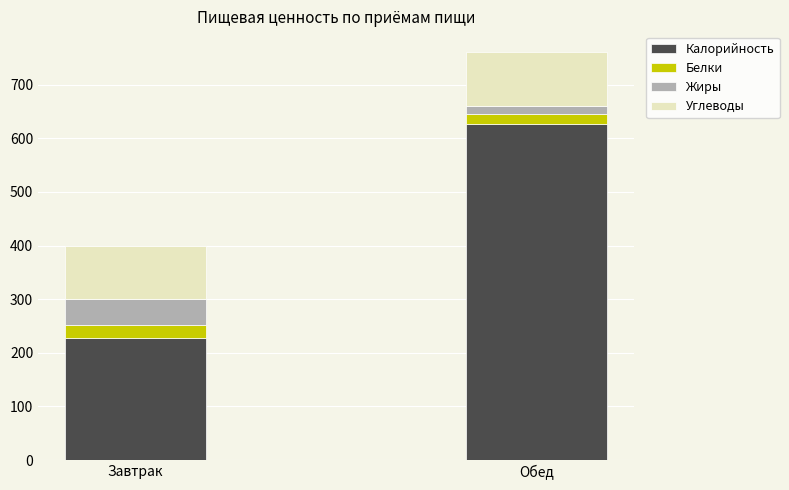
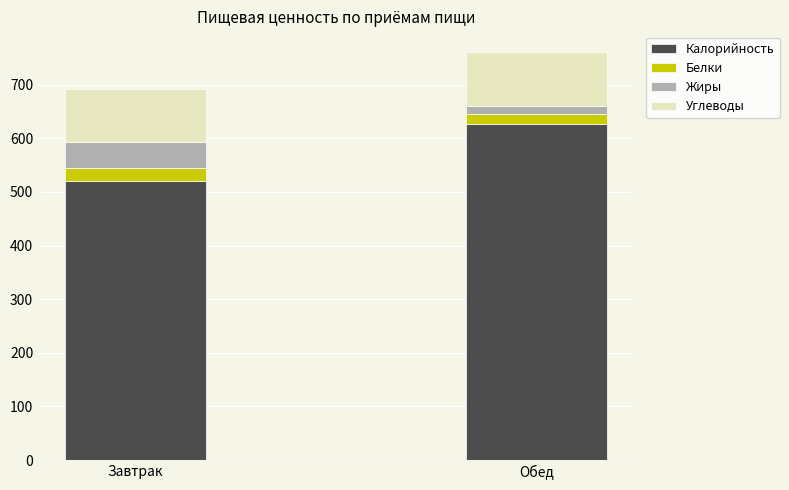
Калорийность, Завтрак: 230 -> 520
